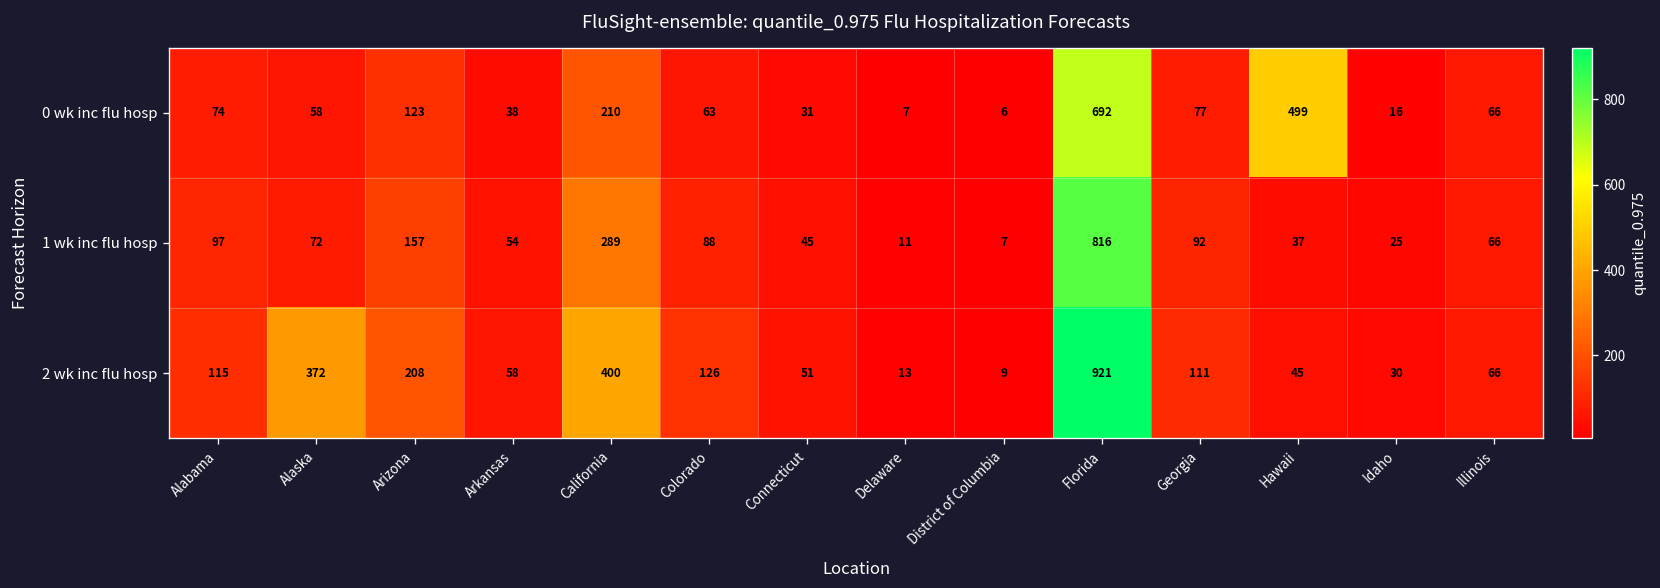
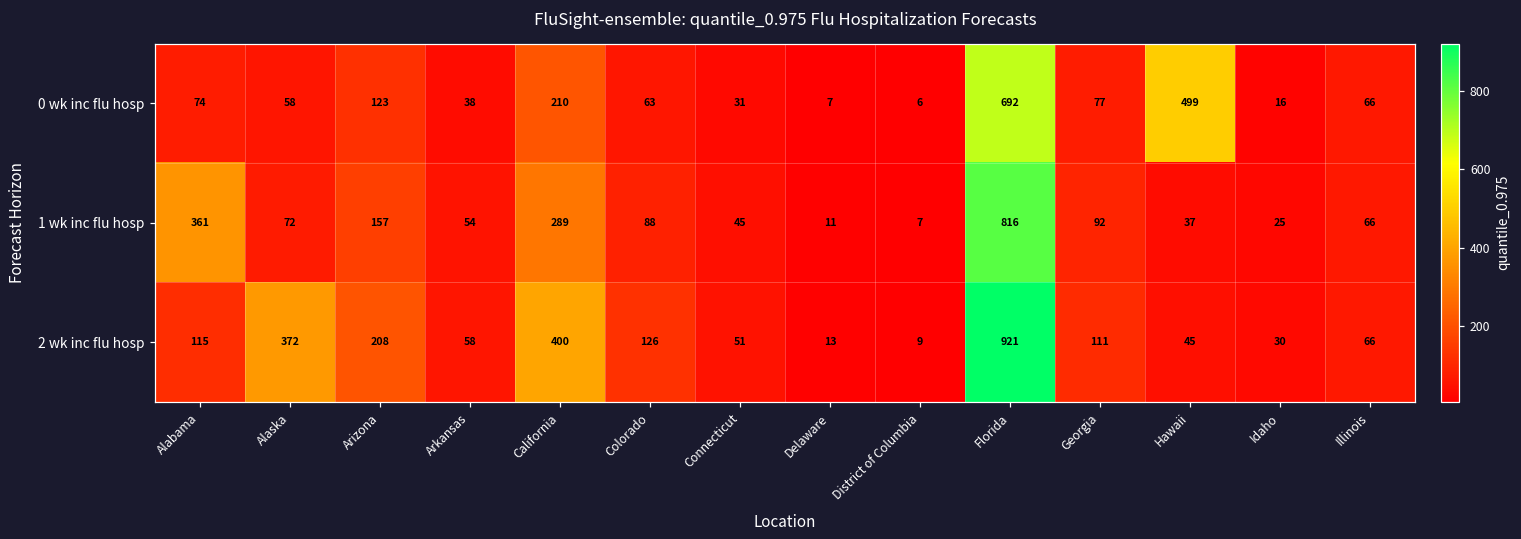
1 wk inc flu hosp, Alabama: 97 -> 361
